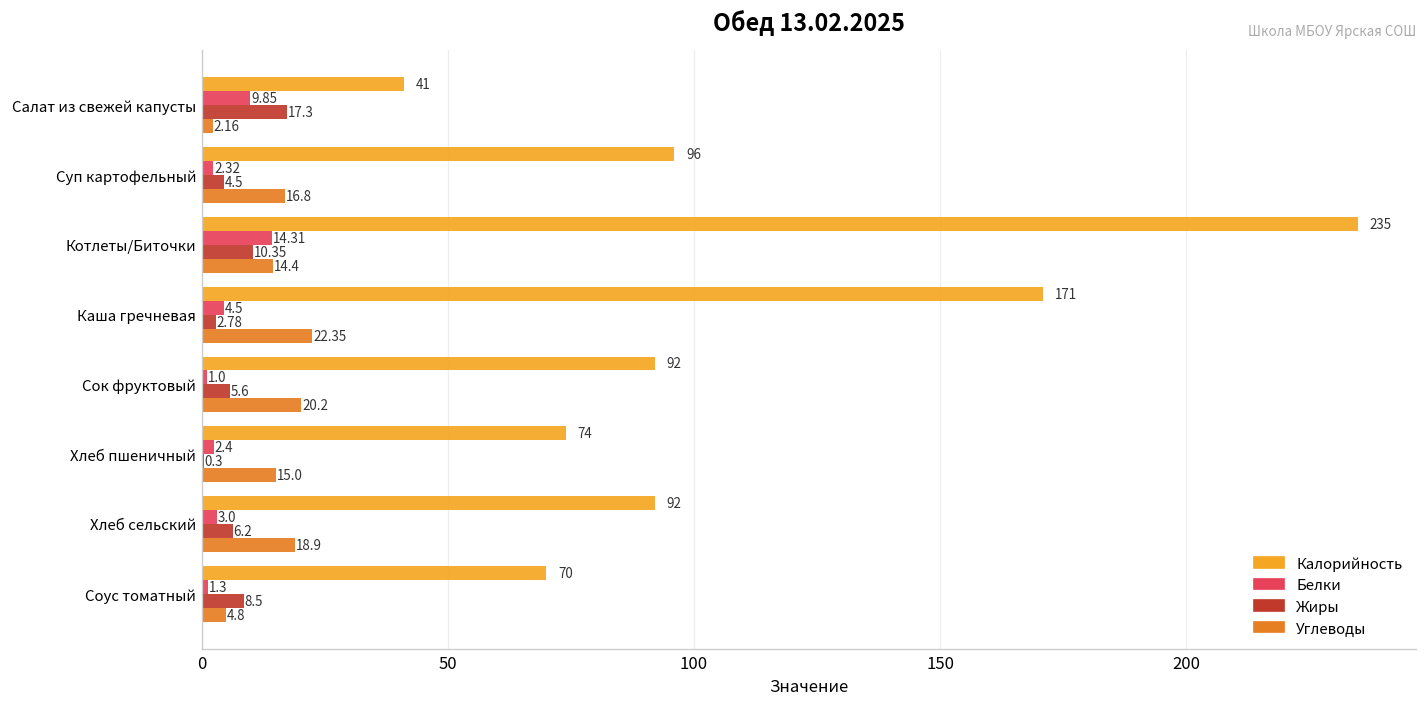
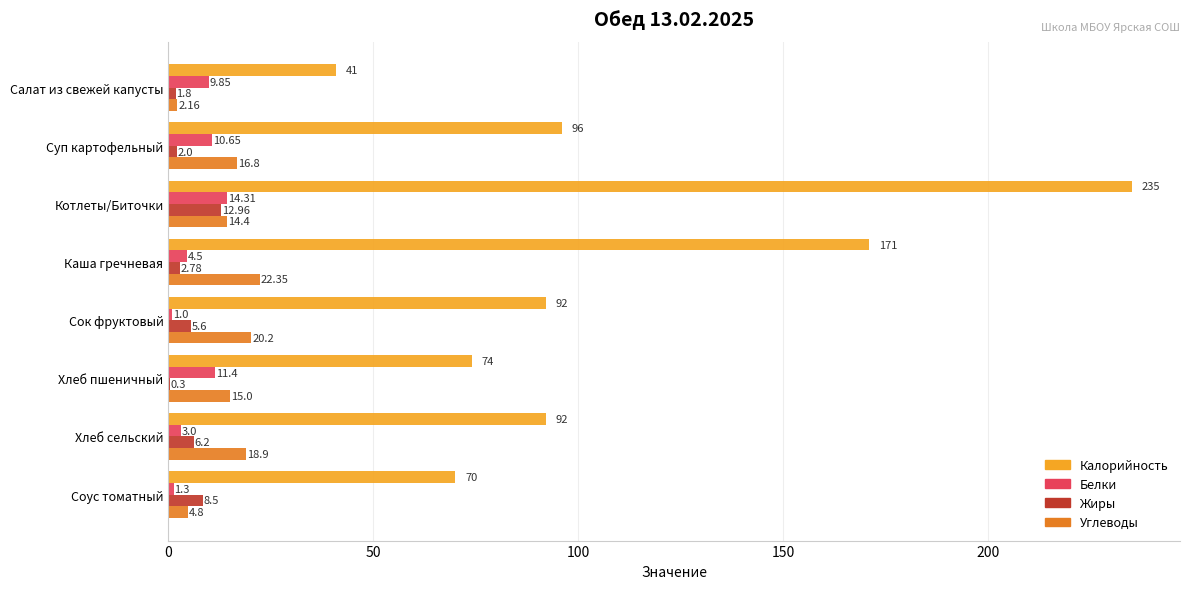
Жиры, Салат из свежей капусты: 17.3 -> 1.8
Белки, Суп картофельный: 2.32 -> 10.65
Жиры, Суп картофельный: 4.5 -> 2.0
Жиры, Котлеты/Биточки: 10.35 -> 12.96
Белки, Хлеб пшеничный: 2.4 -> 11.4
